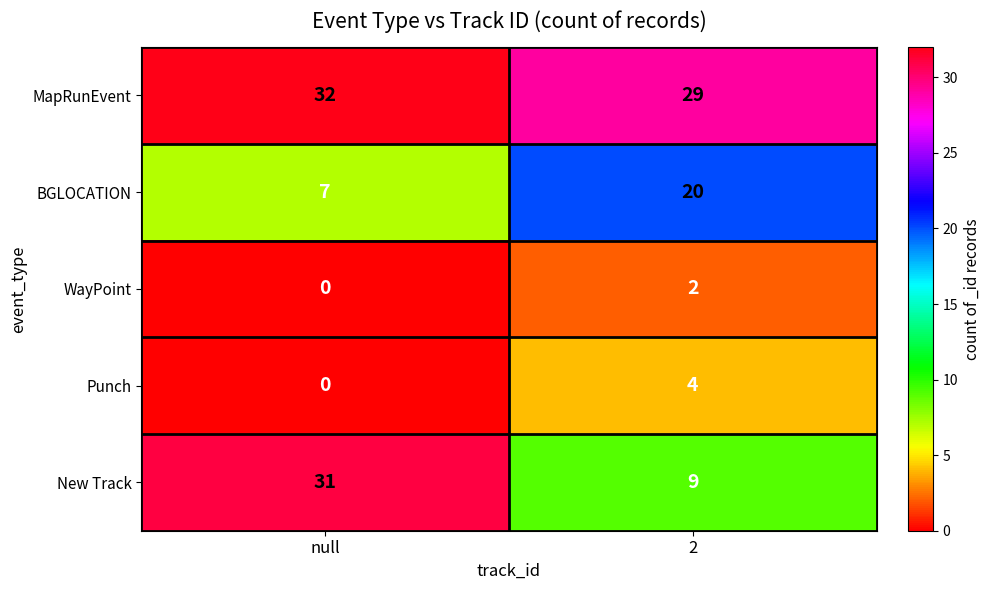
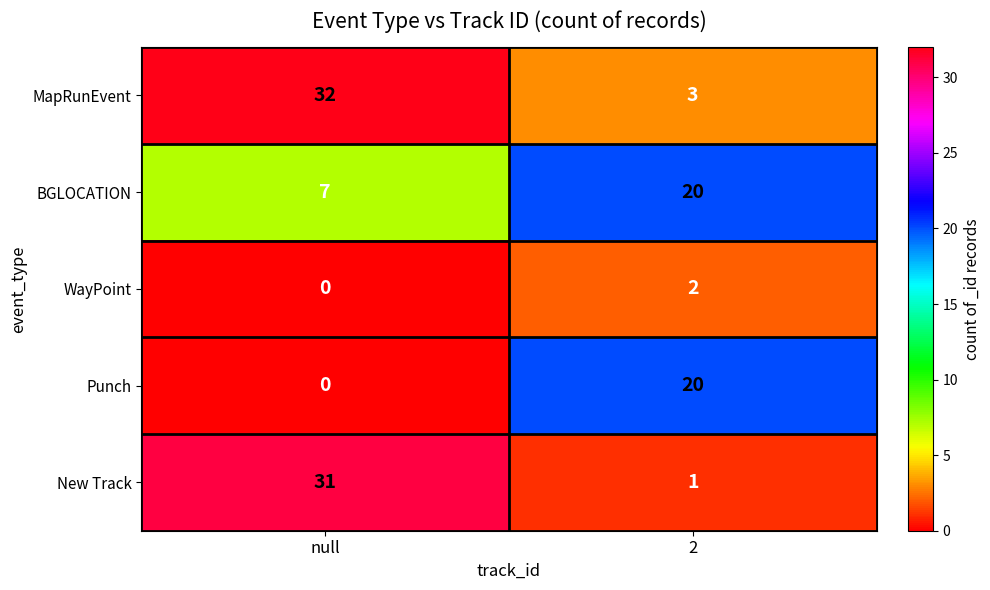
MapRunEvent, 2: 29 -> 3
Punch, 2: 4 -> 20
New Track, 2: 9 -> 1
